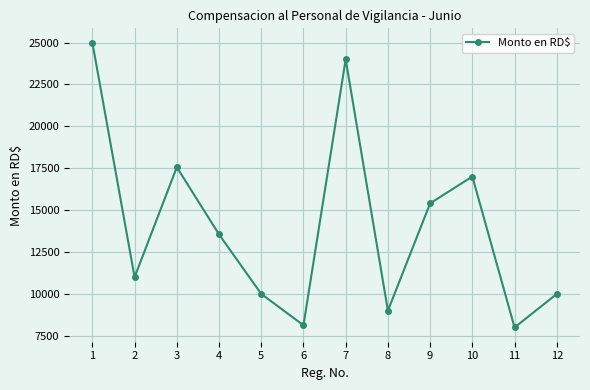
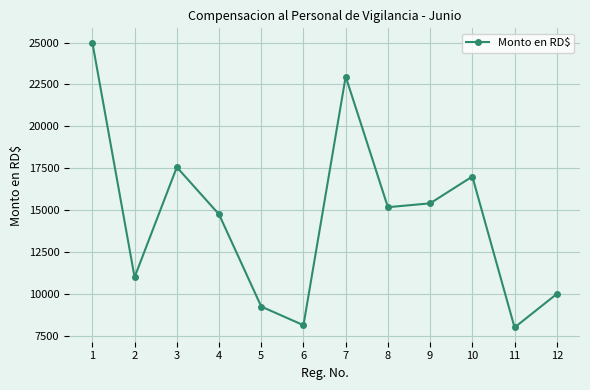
4: 13600 -> 14800
5: 10000 -> 9200
7: 24000 -> 23000
8: 9000 -> 15200
